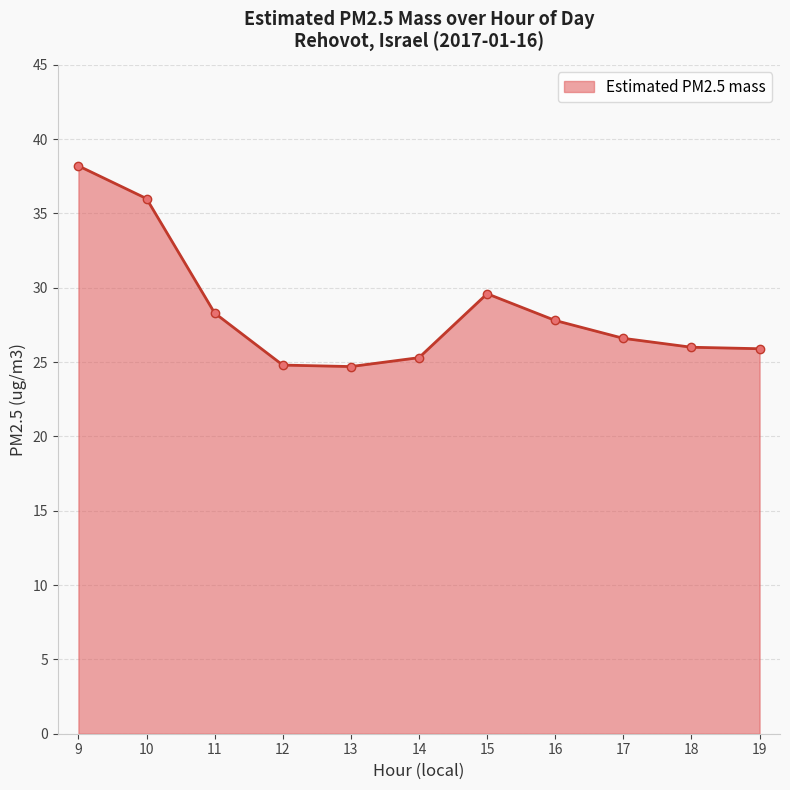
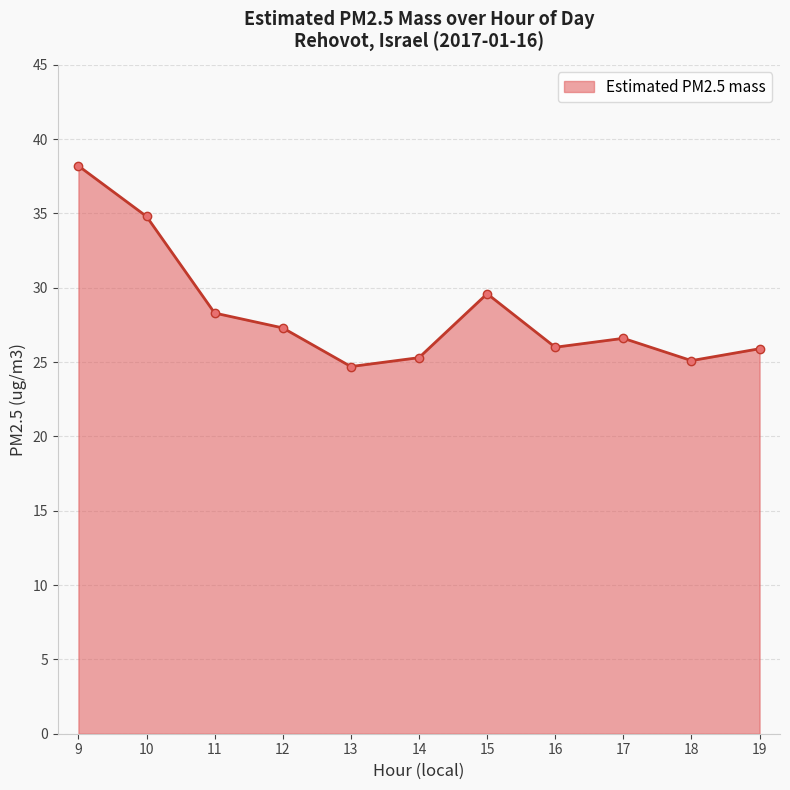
10: 36.0 -> 34.8
12: 24.8 -> 27.3
16: 27.8 -> 26.0
18: 26.0 -> 25.1
